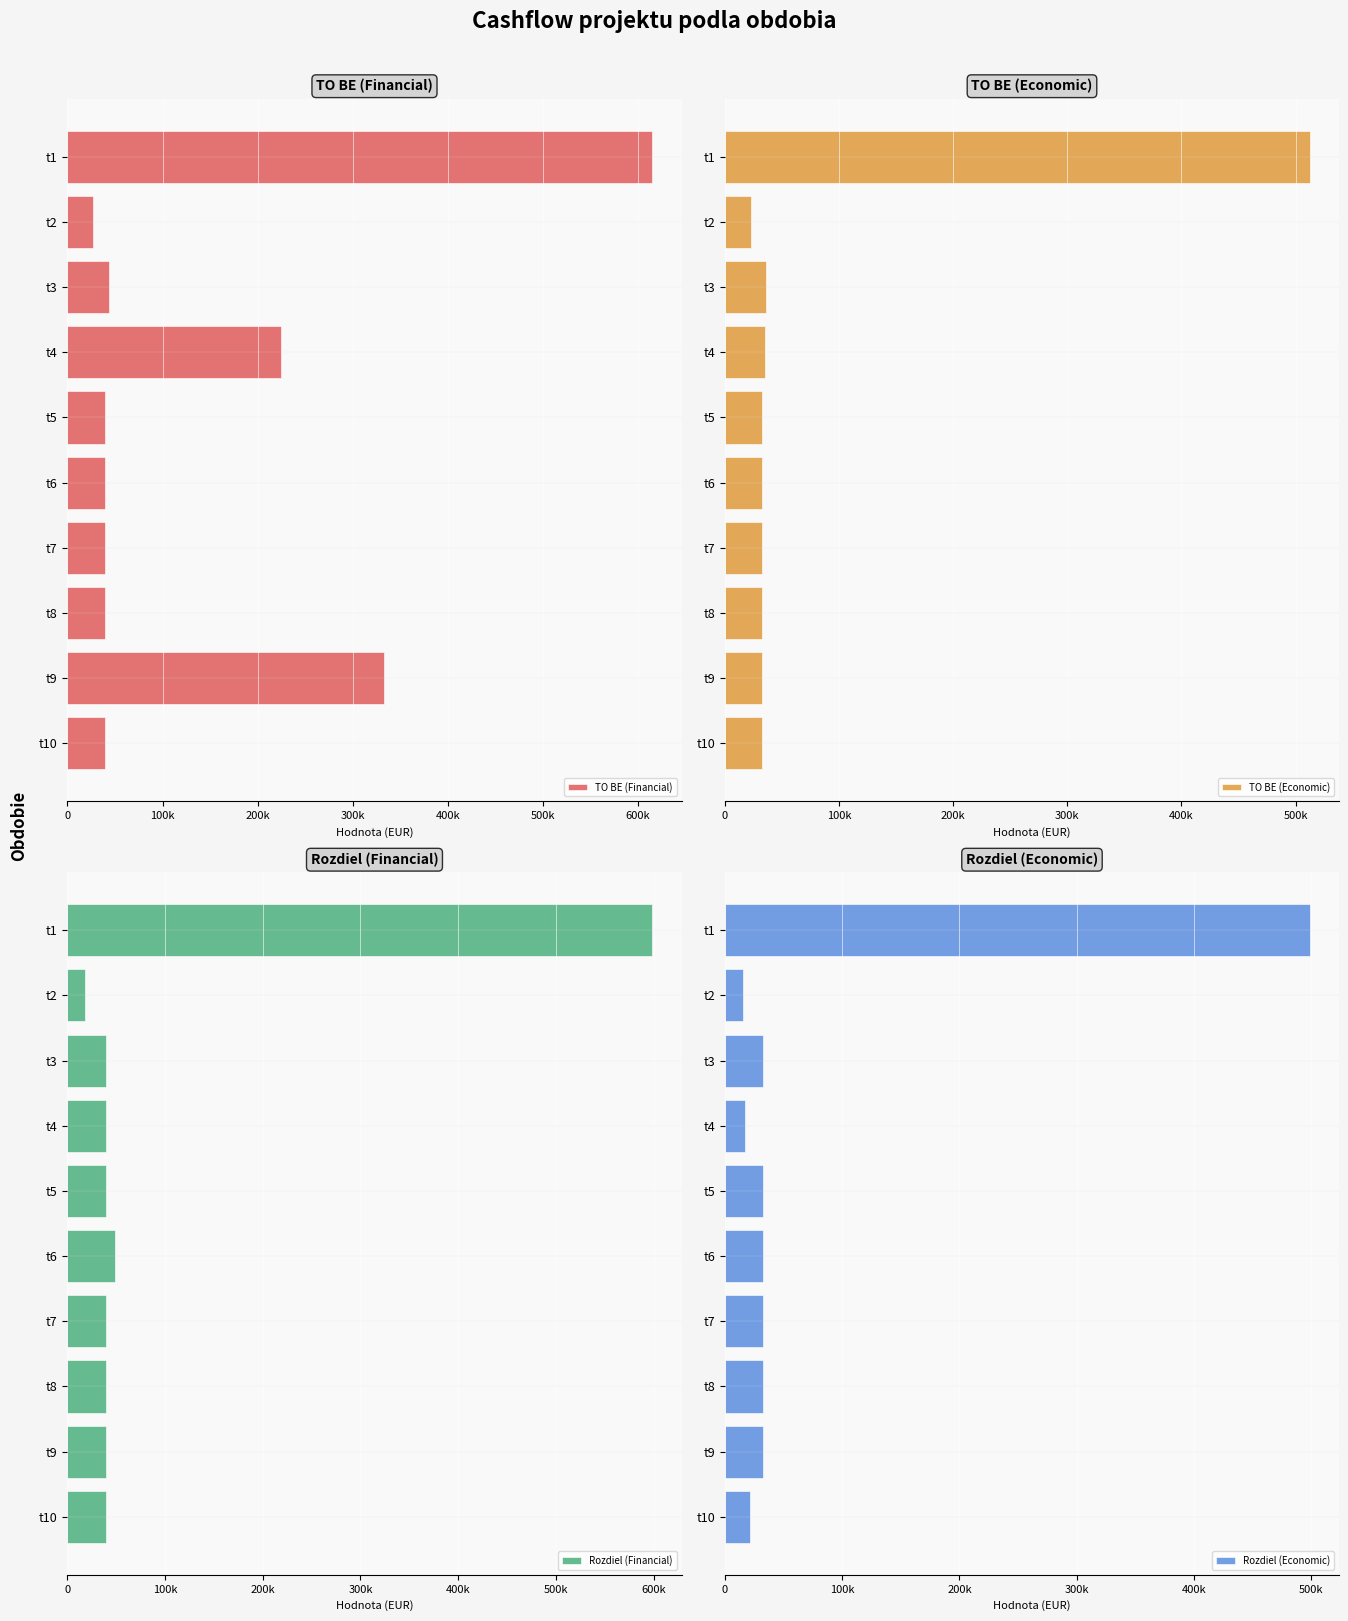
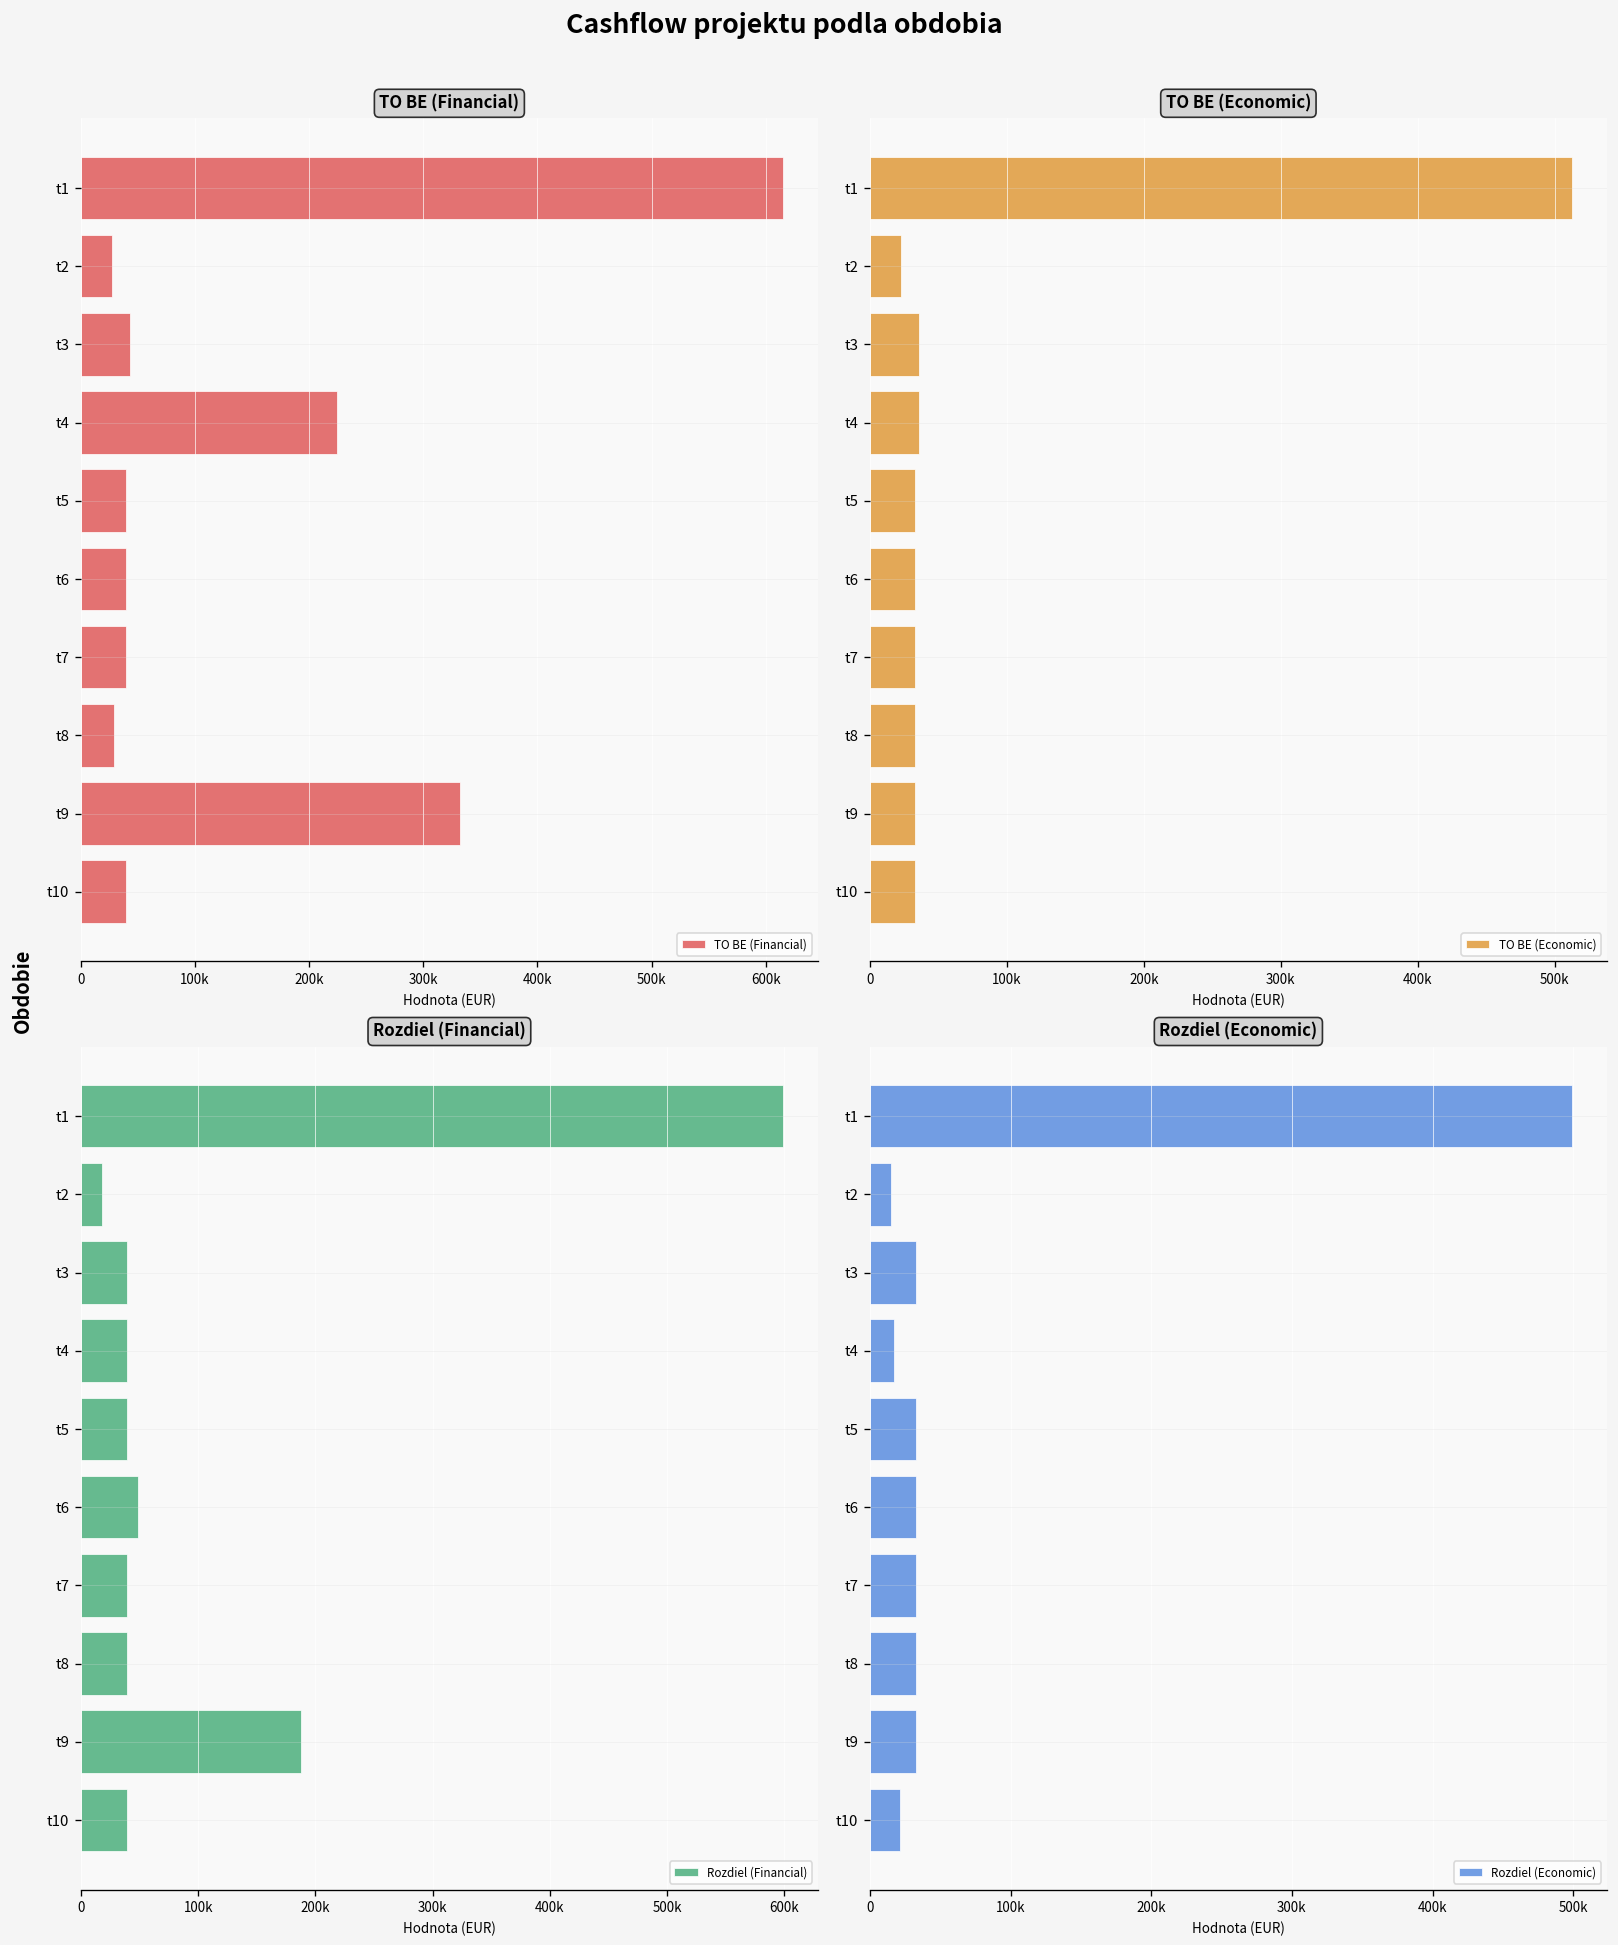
TO BE (Financial), t8: 40000 -> 30000
Rozdiel (Financial), t9: 40000 -> 190000
